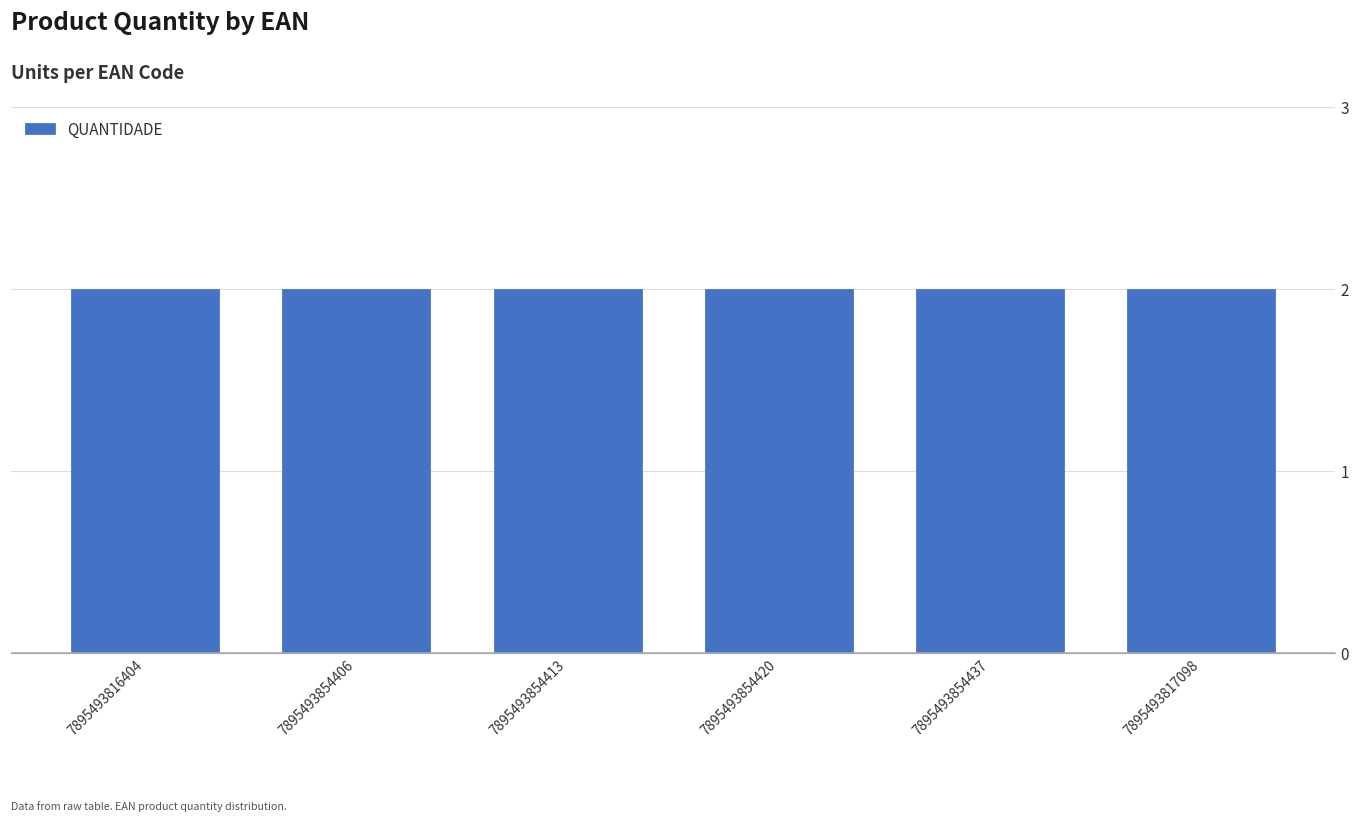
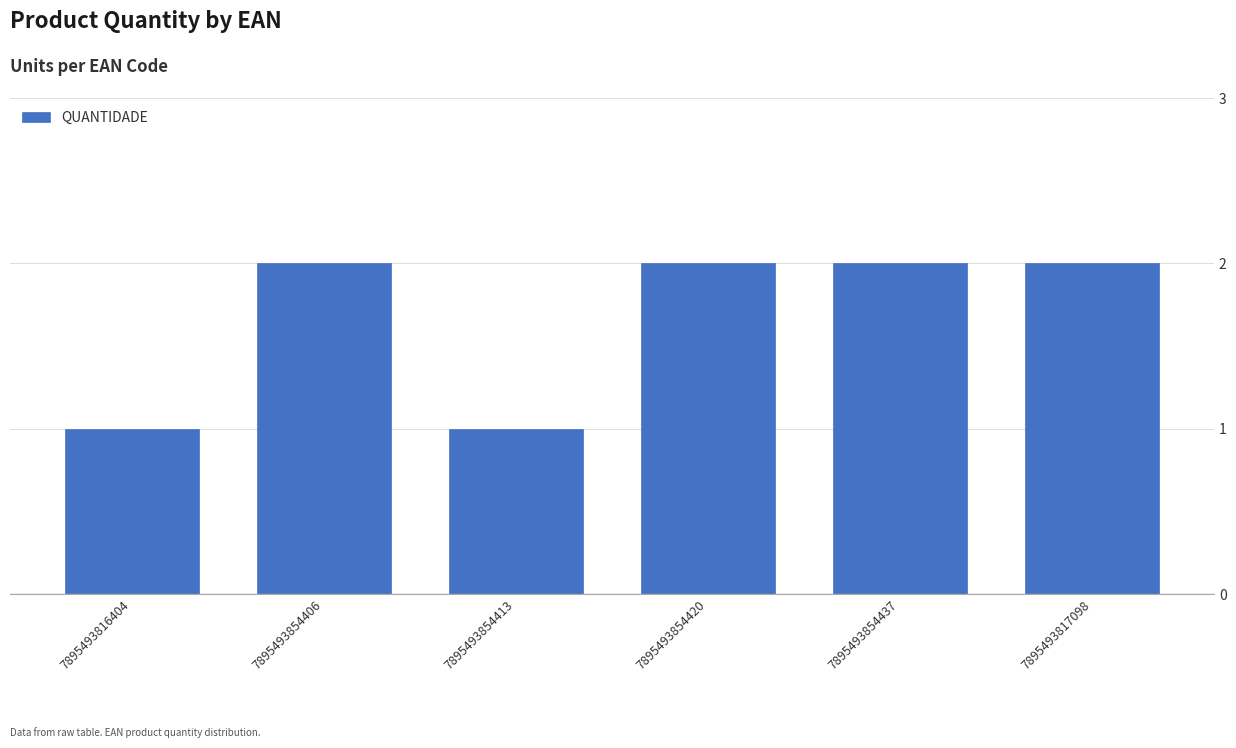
7895493816404: 2 -> 1
7895493854413: 2 -> 1
